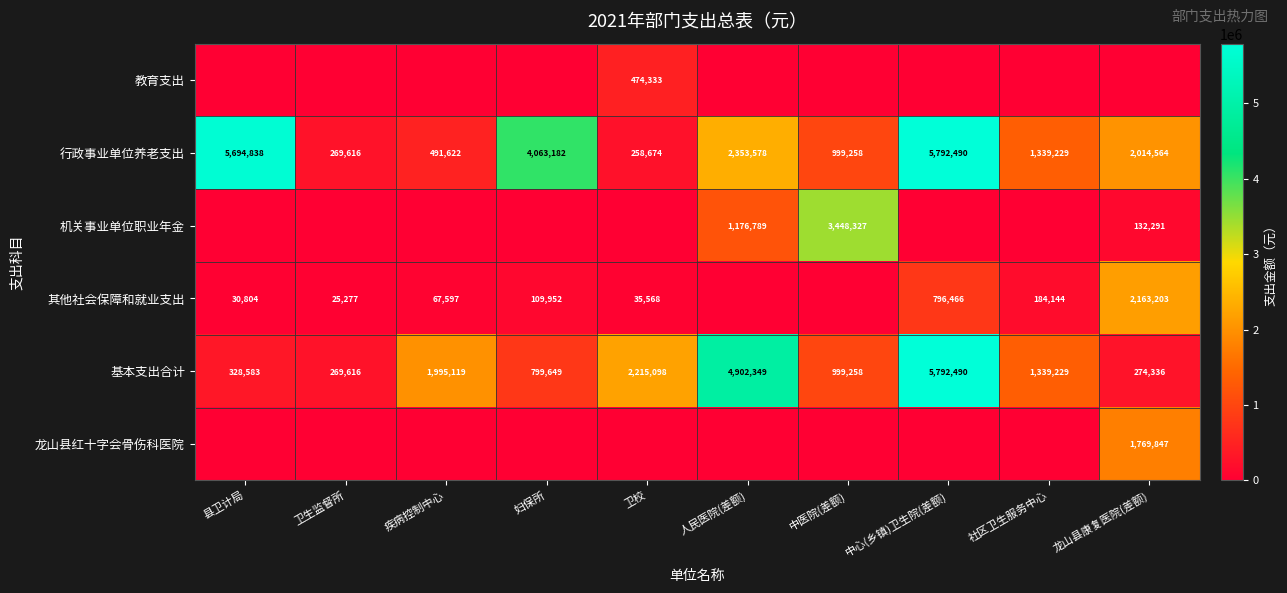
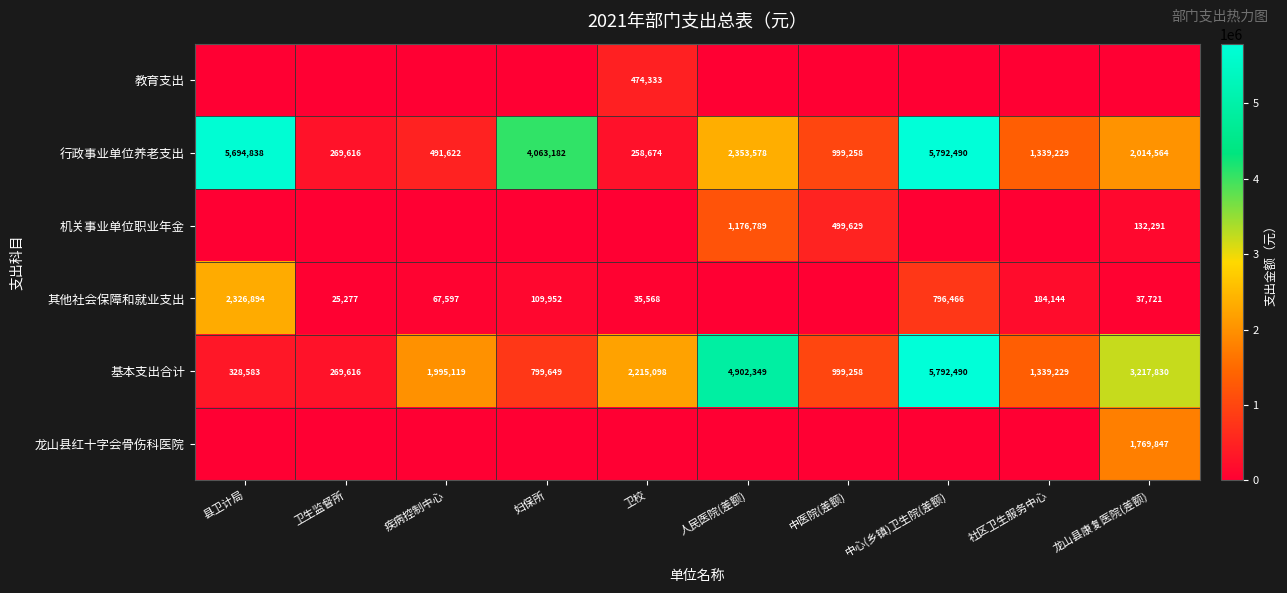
机关事业单位职业年金, 中医院(差额): 3,448,327 -> 499,629
其他社会保障和就业支出, 县卫计局: 30,804 -> 2,326,894
其他社会保障和就业支出, 龙山县康复医院(差额): 2,163,203 -> 37,721
基本支出合计, 龙山县康复医院(差额): 274,336 -> 3,217,830
